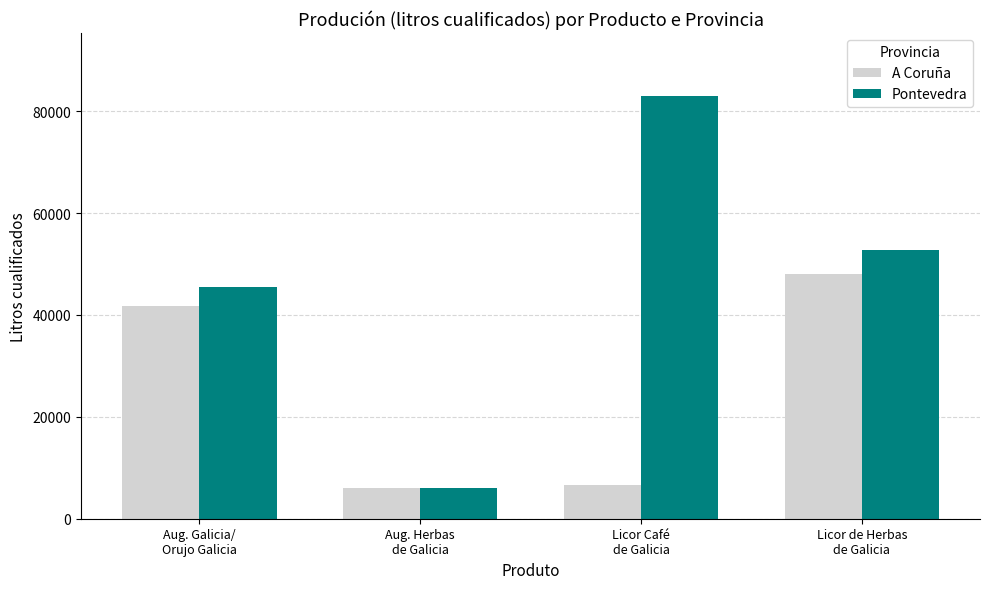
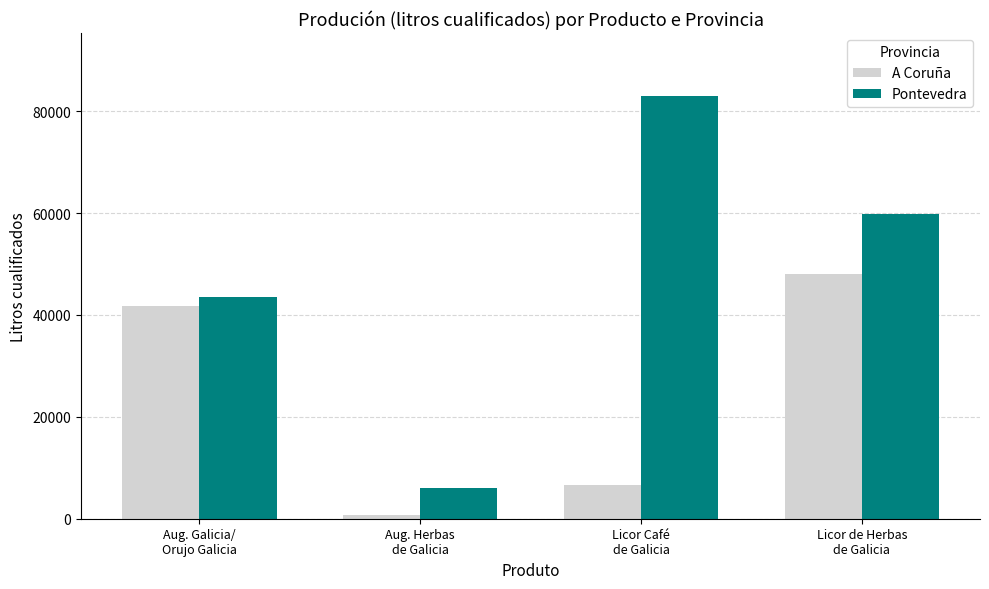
Pontevedra, Aug. Galicia/ Orujo Galicia: 46000 -> 43000
A Coruña, Aug. Herbas de Galicia: 6000 -> 1000
Pontevedra, Licor de Herbas de Galicia: 53000 -> 60000
